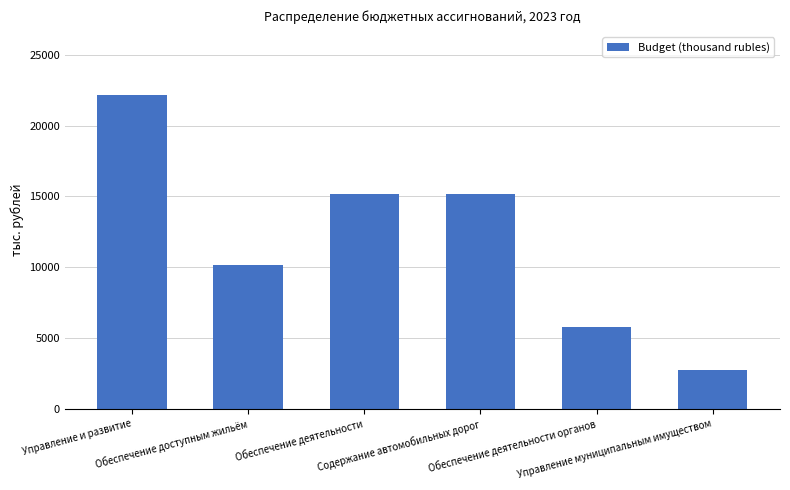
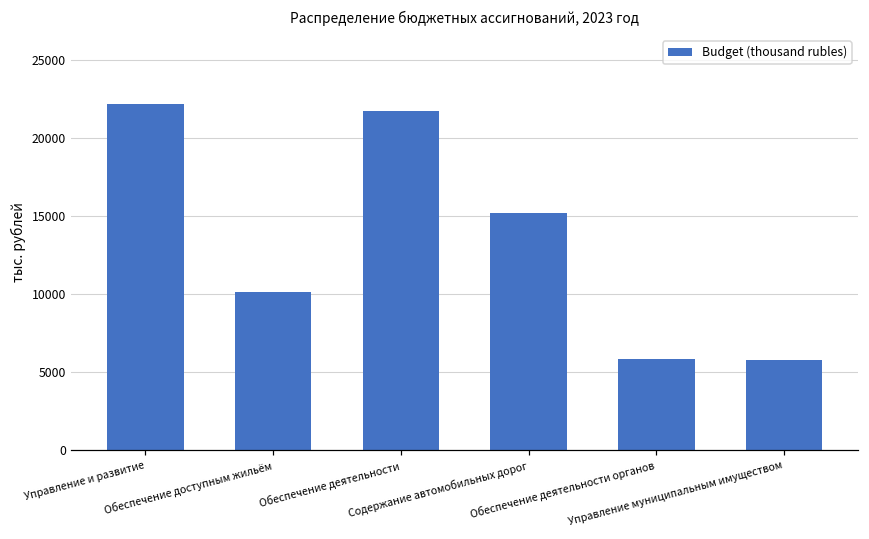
Обеспечение деятельности: 15100 -> 21700
Управление муниципальным имуществом: 2800 -> 5700
